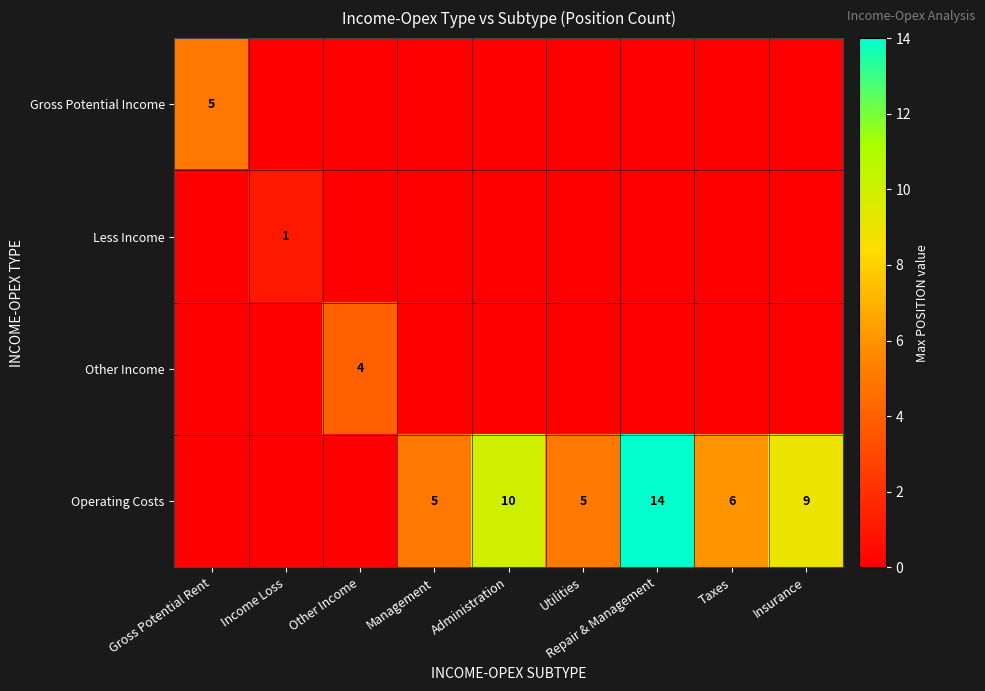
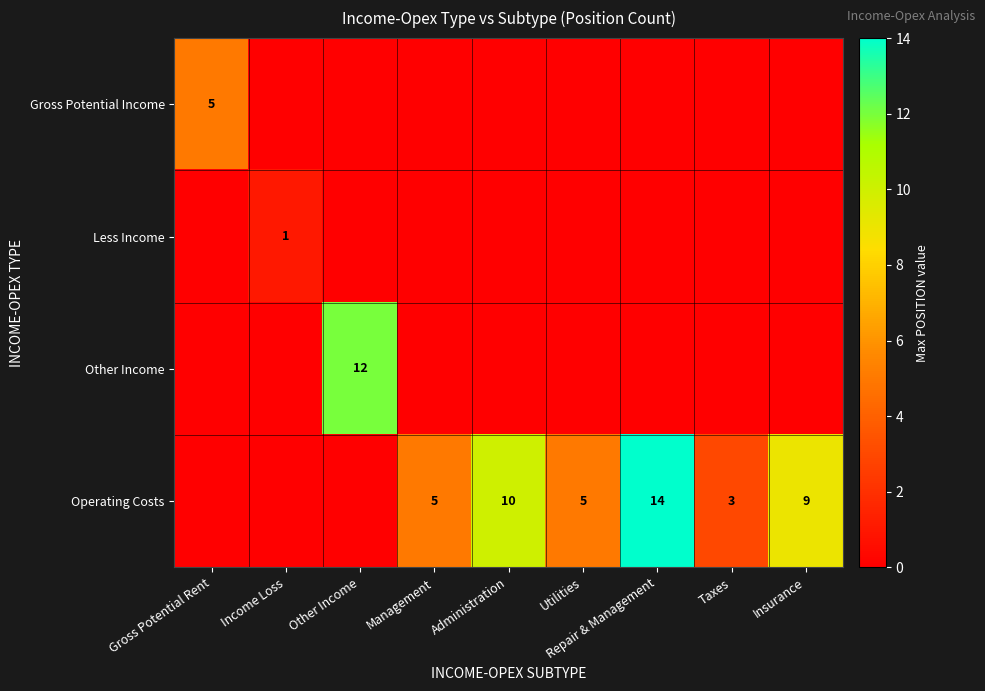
Other Income, Other Income: 4 -> 12
Operating Costs, Taxes: 6 -> 3
